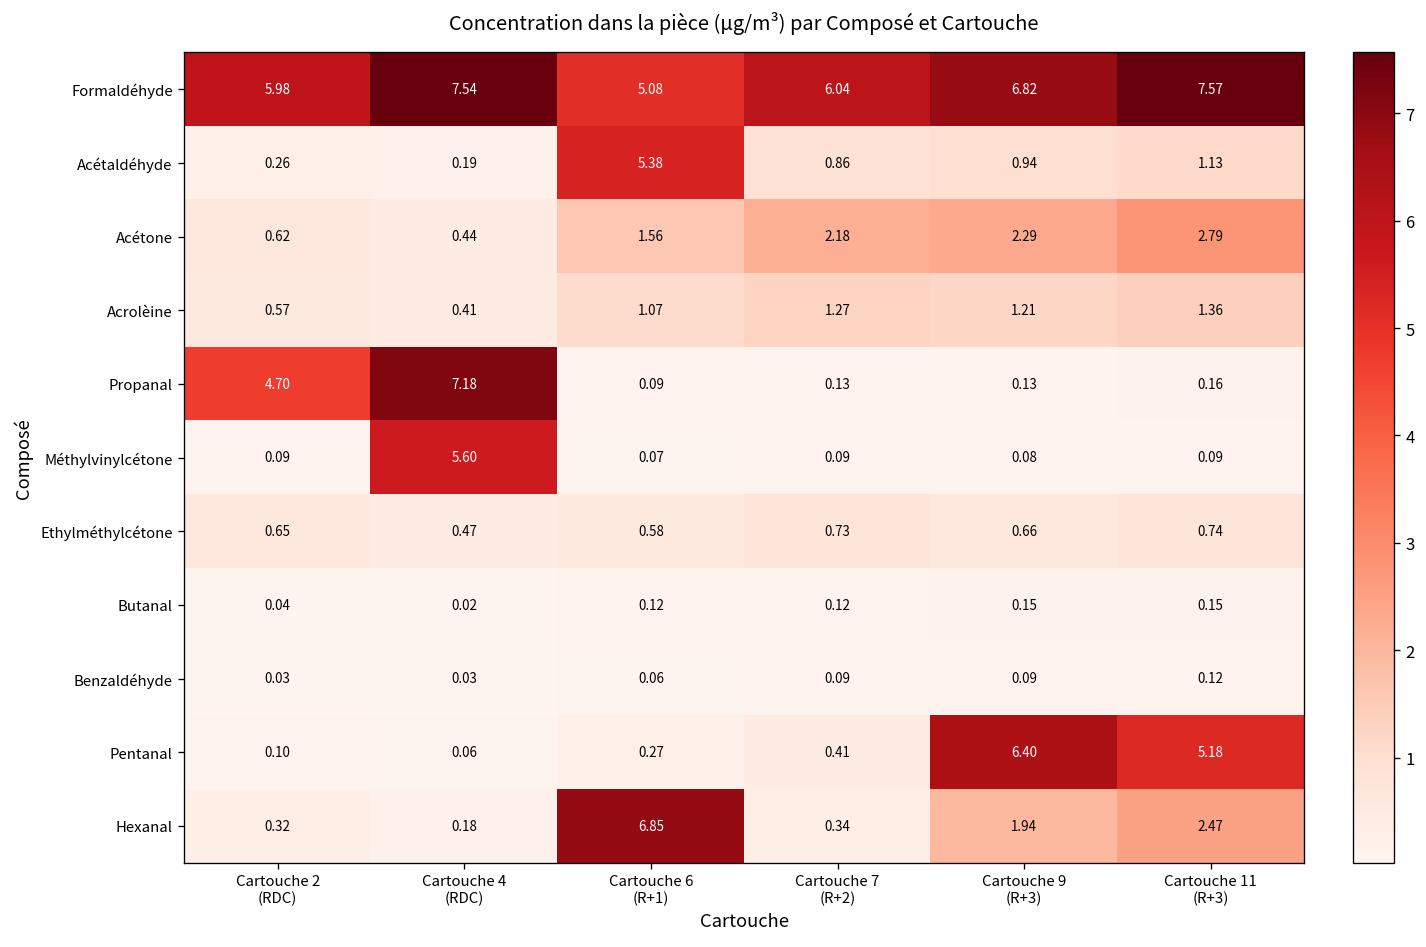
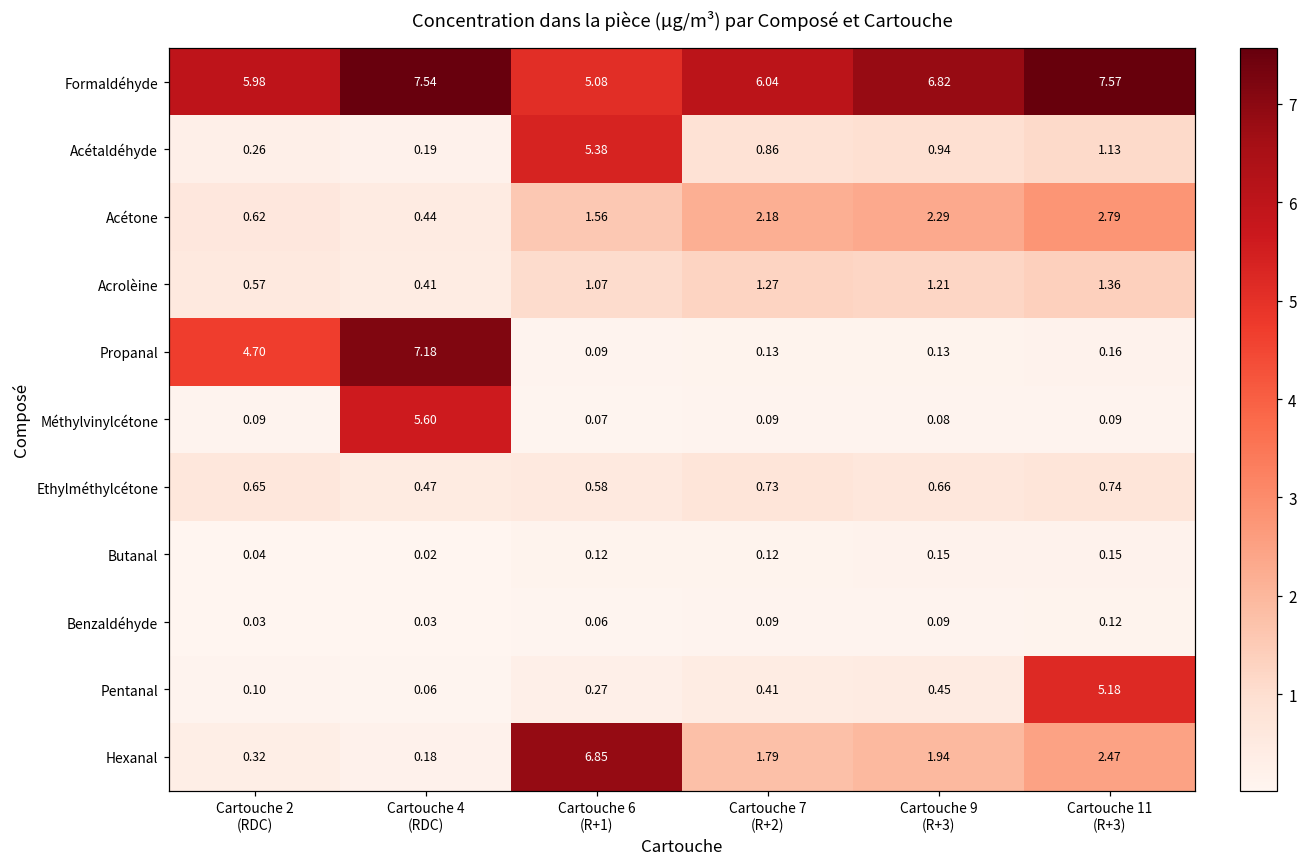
Pentanal, Cartouche 9 (R+3): 6.40 -> 0.45
Hexanal, Cartouche 7 (R+2): 0.34 -> 1.79
